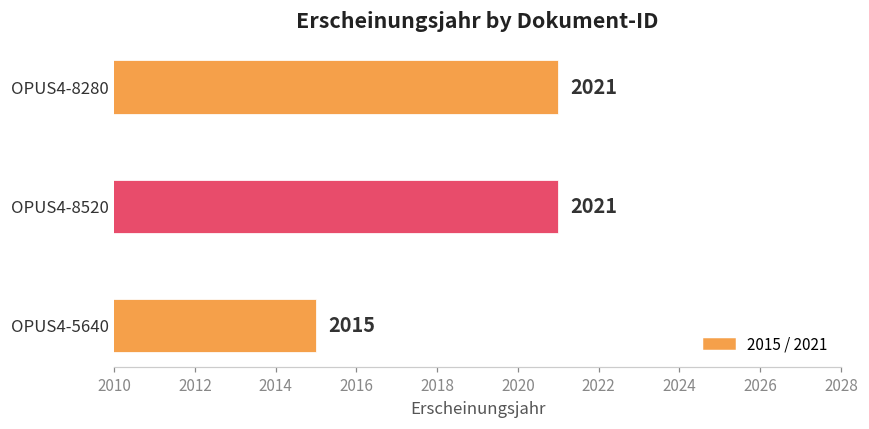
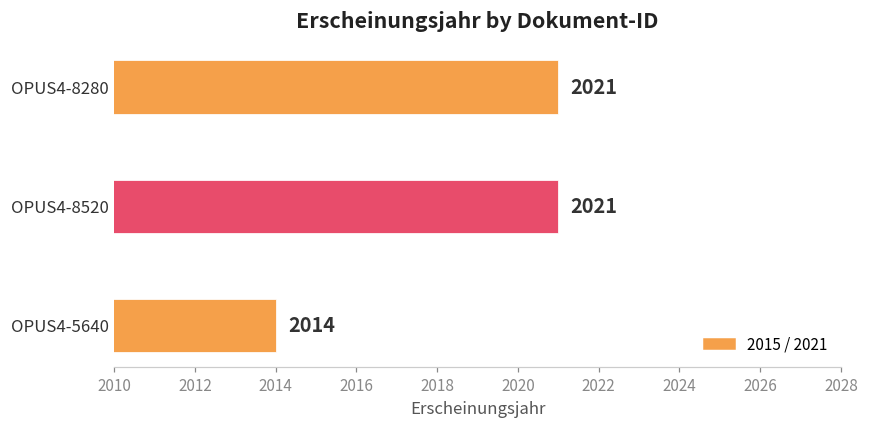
OPUS4-5640: 2015 -> 2014
